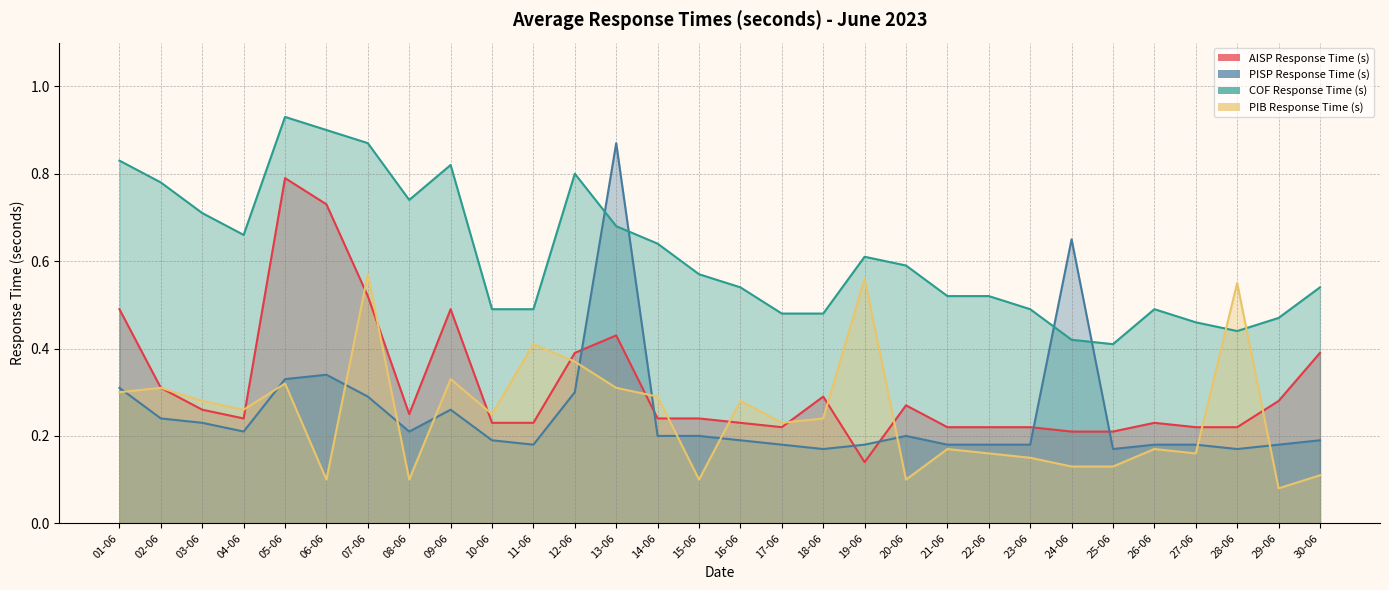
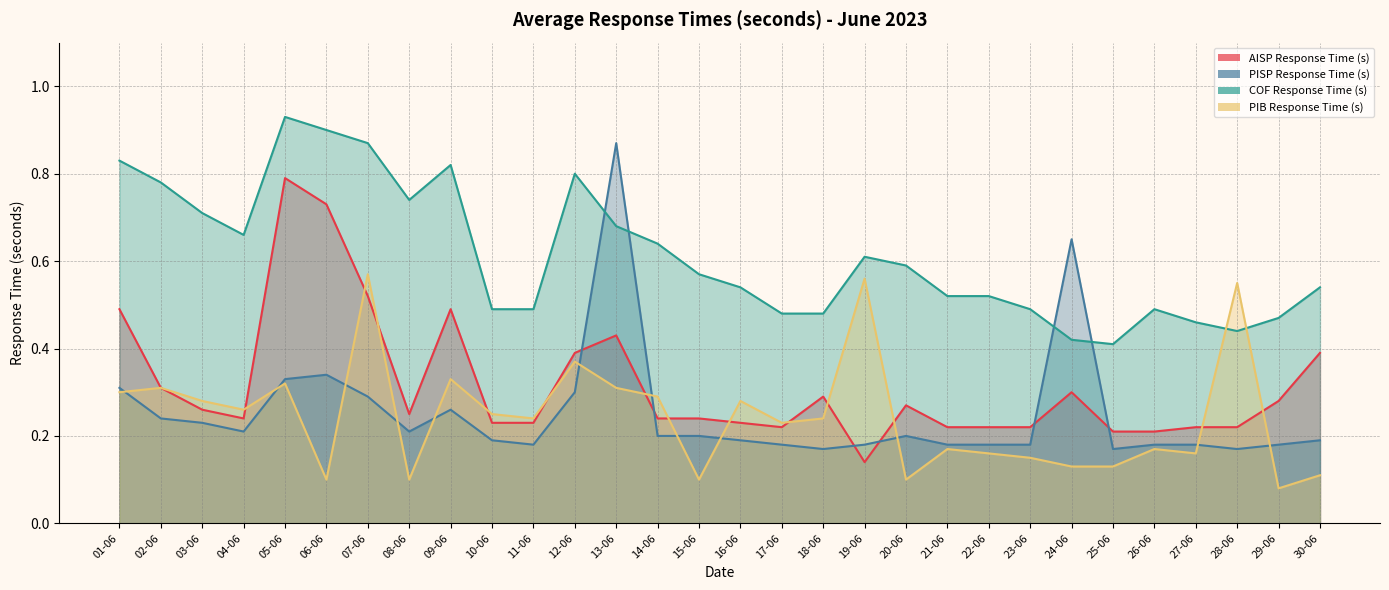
PIB Response Time (s), 11-06: 0.41 -> 0.24
AISP Response Time (s), 24-06: 0.21 -> 0.30
AISP Response Time (s), 26-06: 0.23 -> 0.21
